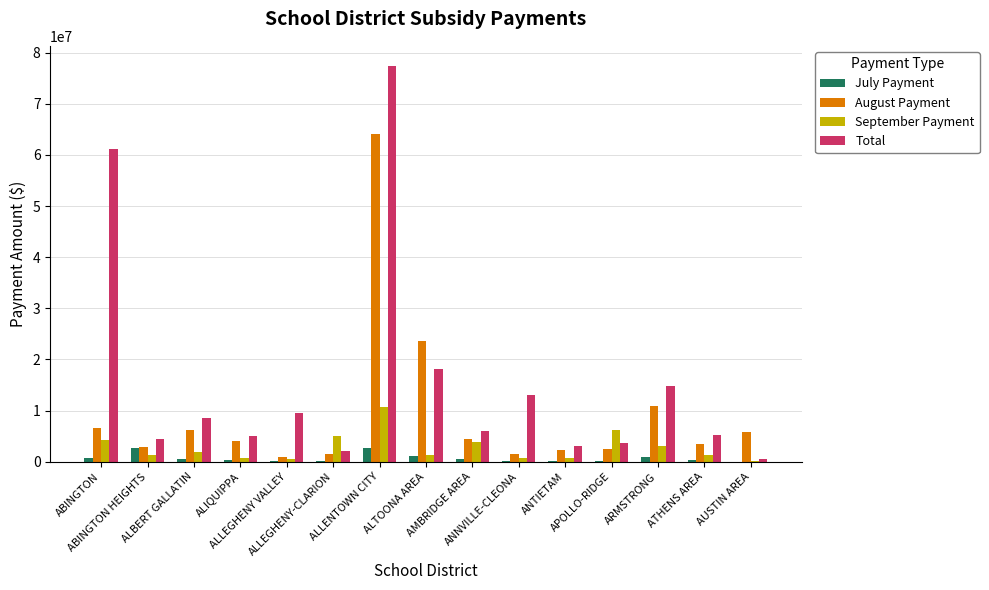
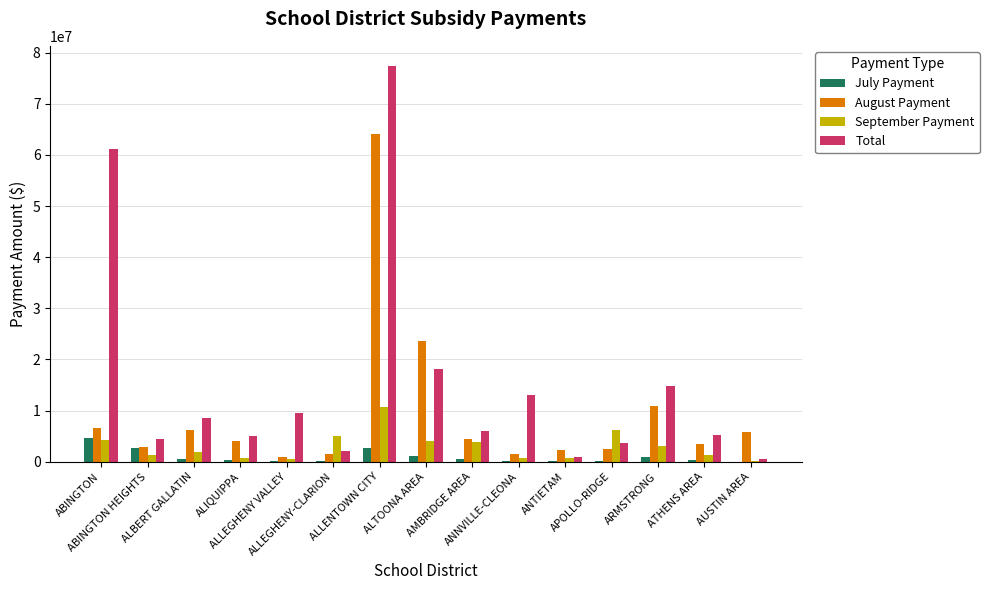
July Payment, ABINGTON: 1000000 -> 5000000
September Payment, ALTOONA AREA: 1000000 -> 4000000
Total, ANTIETAM: 3000000 -> 1000000
